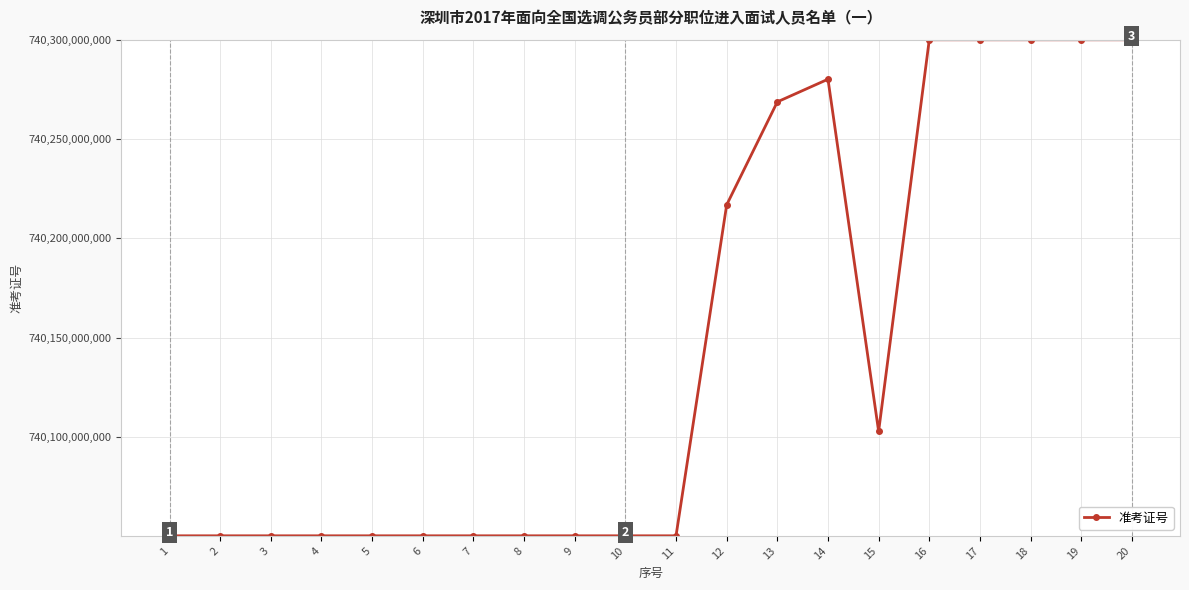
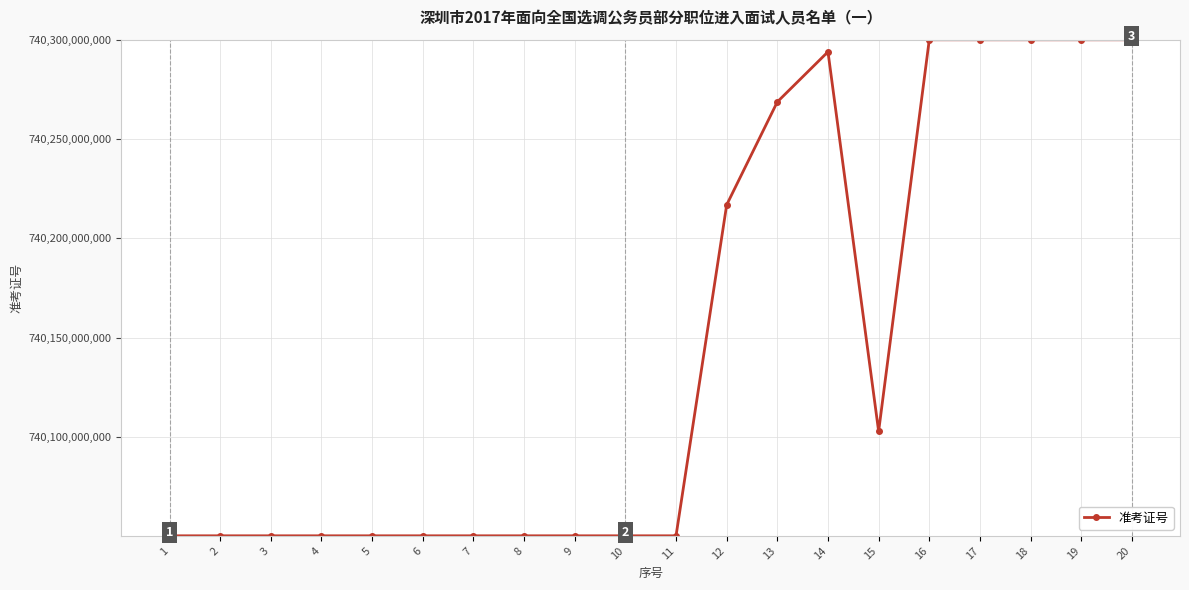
14: 740,280,000,000 -> 740,294,000,000
